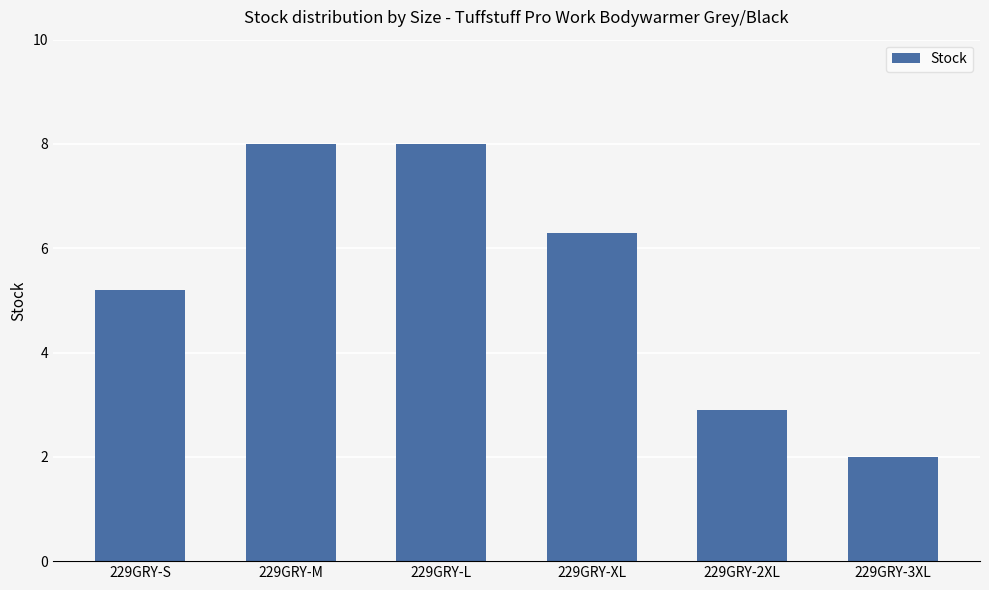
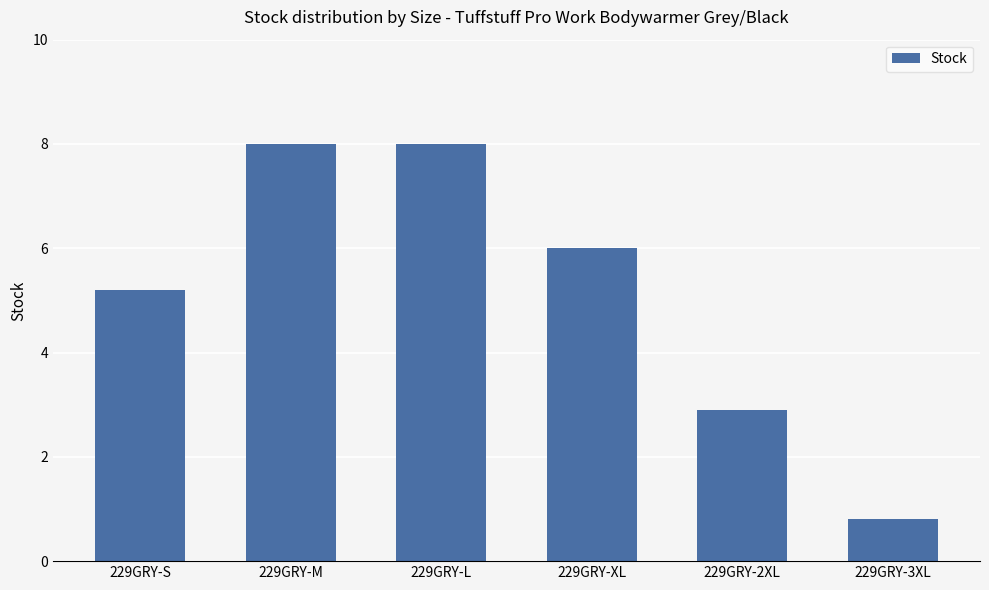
229GRY-XL: 6.3 -> 6.0
229GRY-3XL: 2.0 -> 0.8
